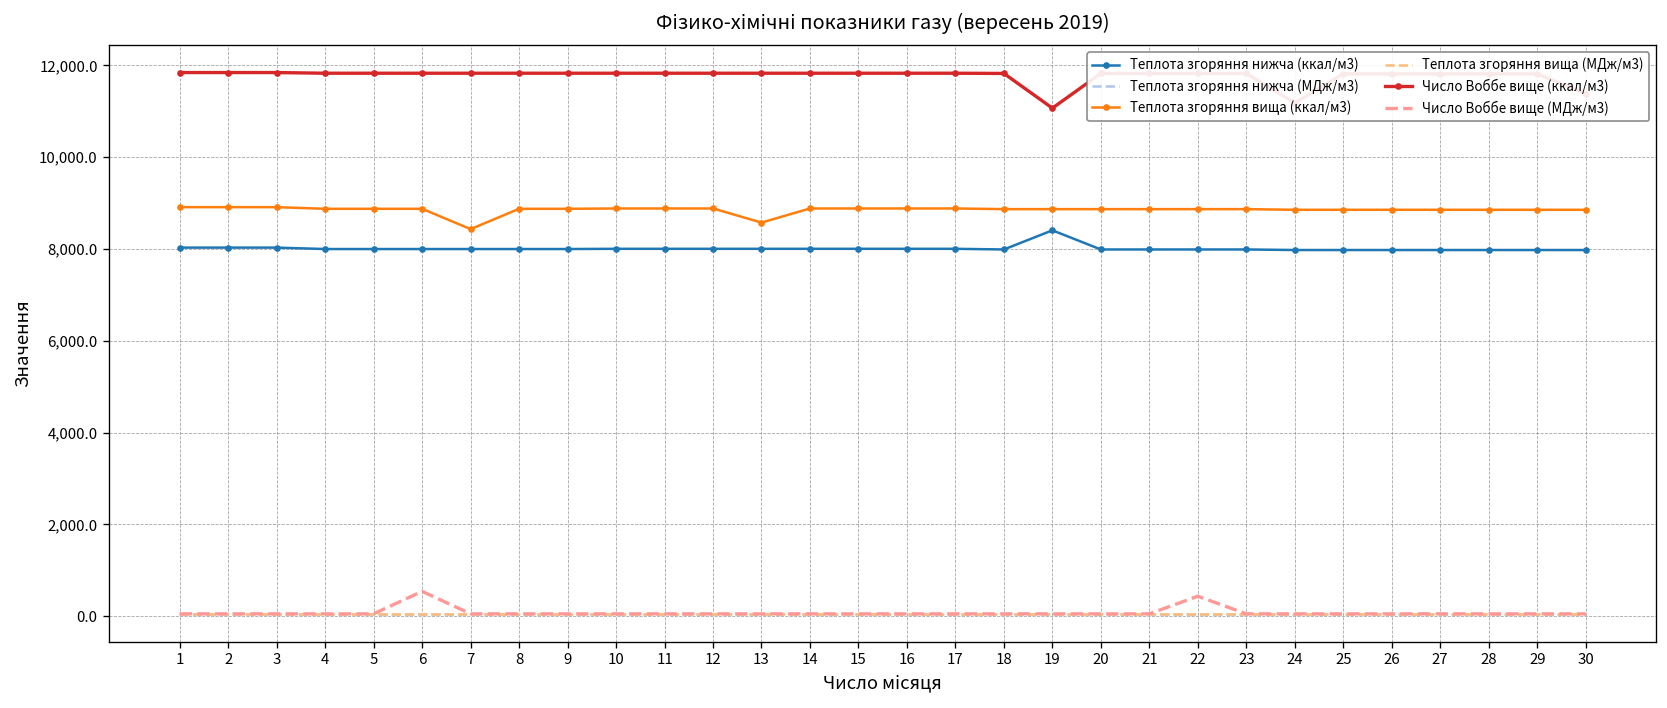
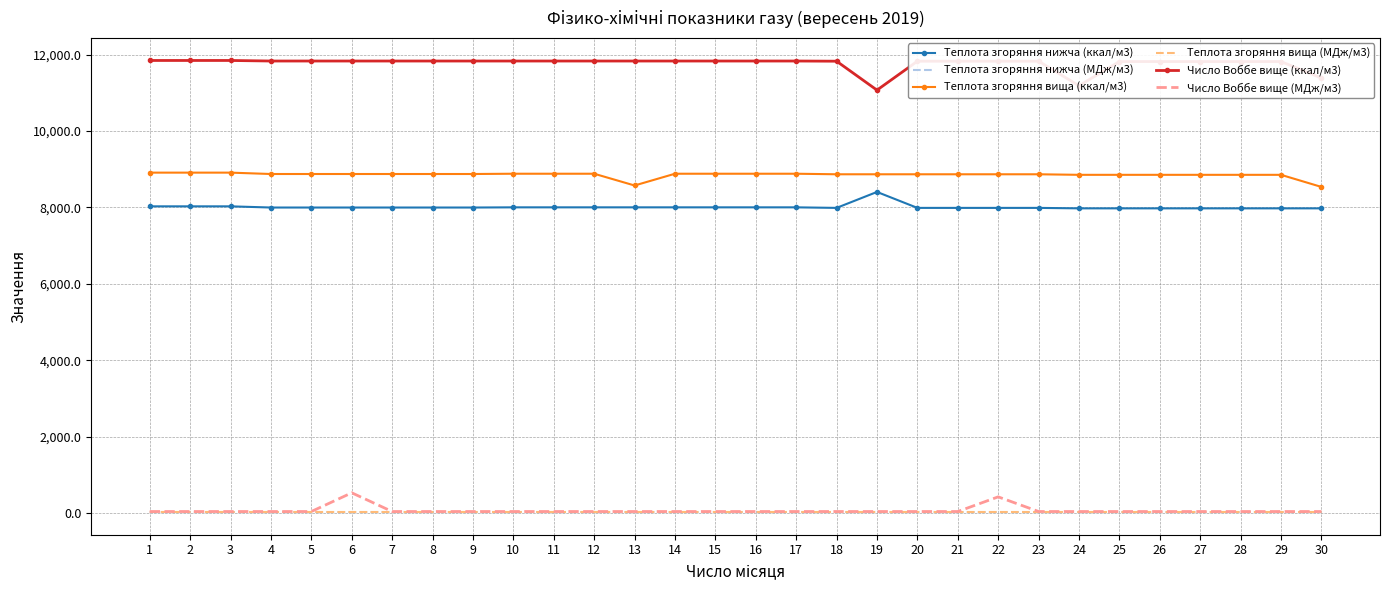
Теплота згоряння вища (ккал/м3), 7: 8,400 -> 8,900
Теплота згоряння вища (ккал/м3), 30: 8,900 -> 8,500
